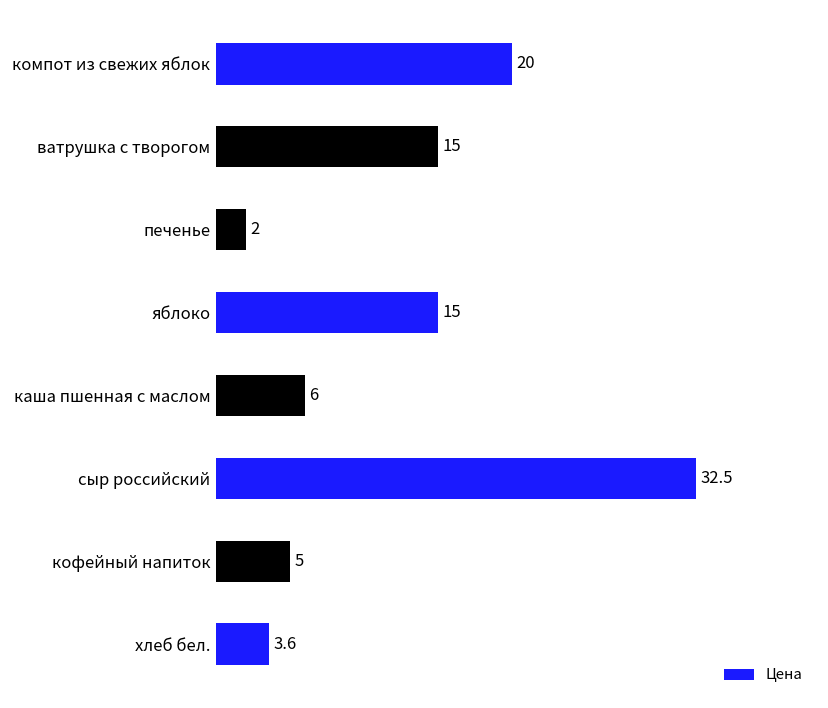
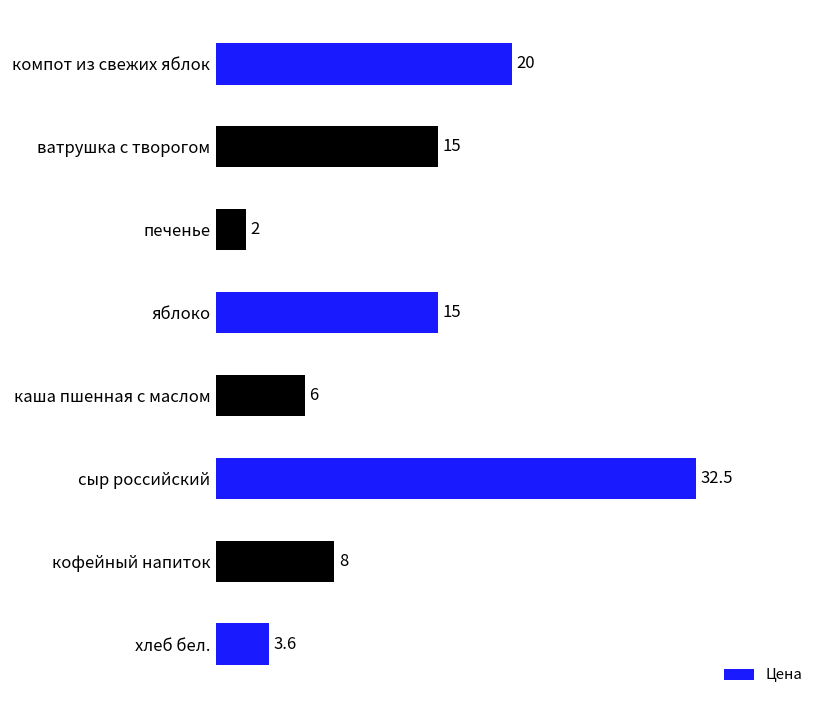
кофейный напиток: 5 -> 8
